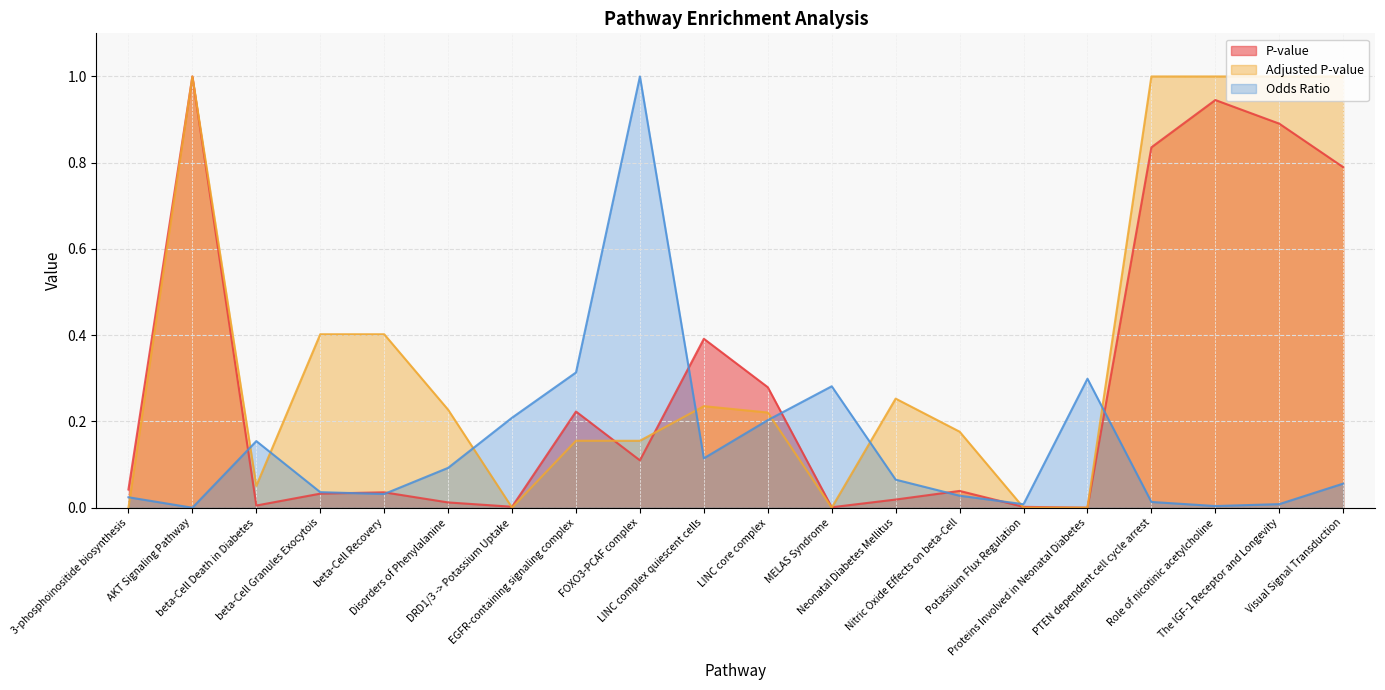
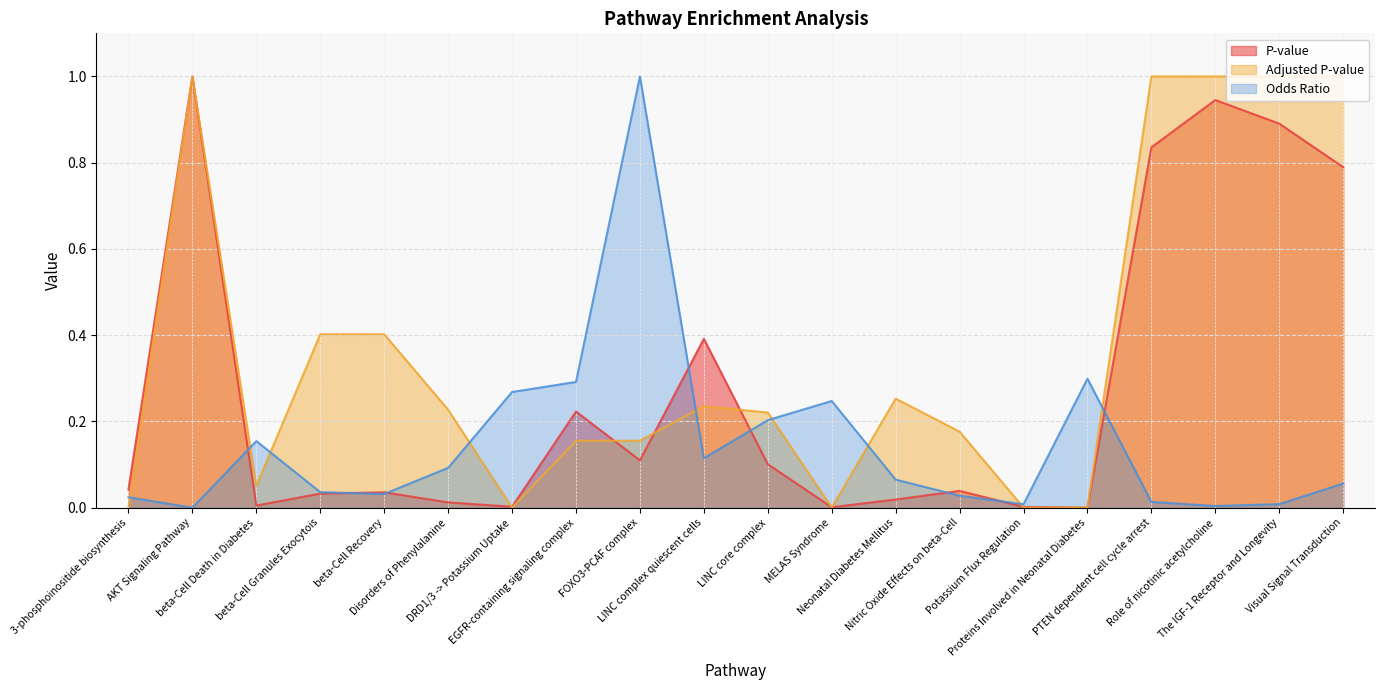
Odds Ratio, DRD1/3 -> Potassium Uptake: 0.21 -> 0.27
Odds Ratio, EGFR-containing signaling complex: 0.31 -> 0.29
P-value, LINC core complex: 0.28 -> 0.10
Odds Ratio, MELAS Syndrome: 0.28 -> 0.25
